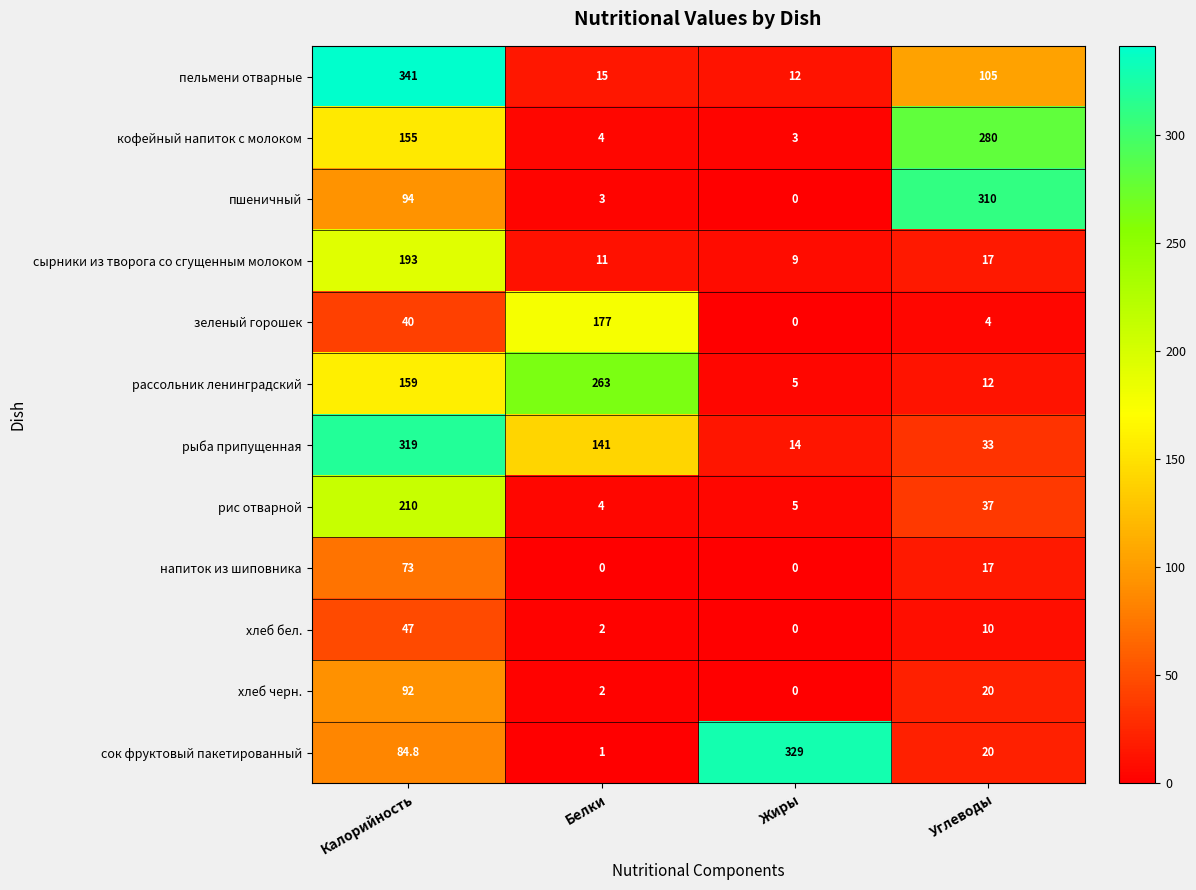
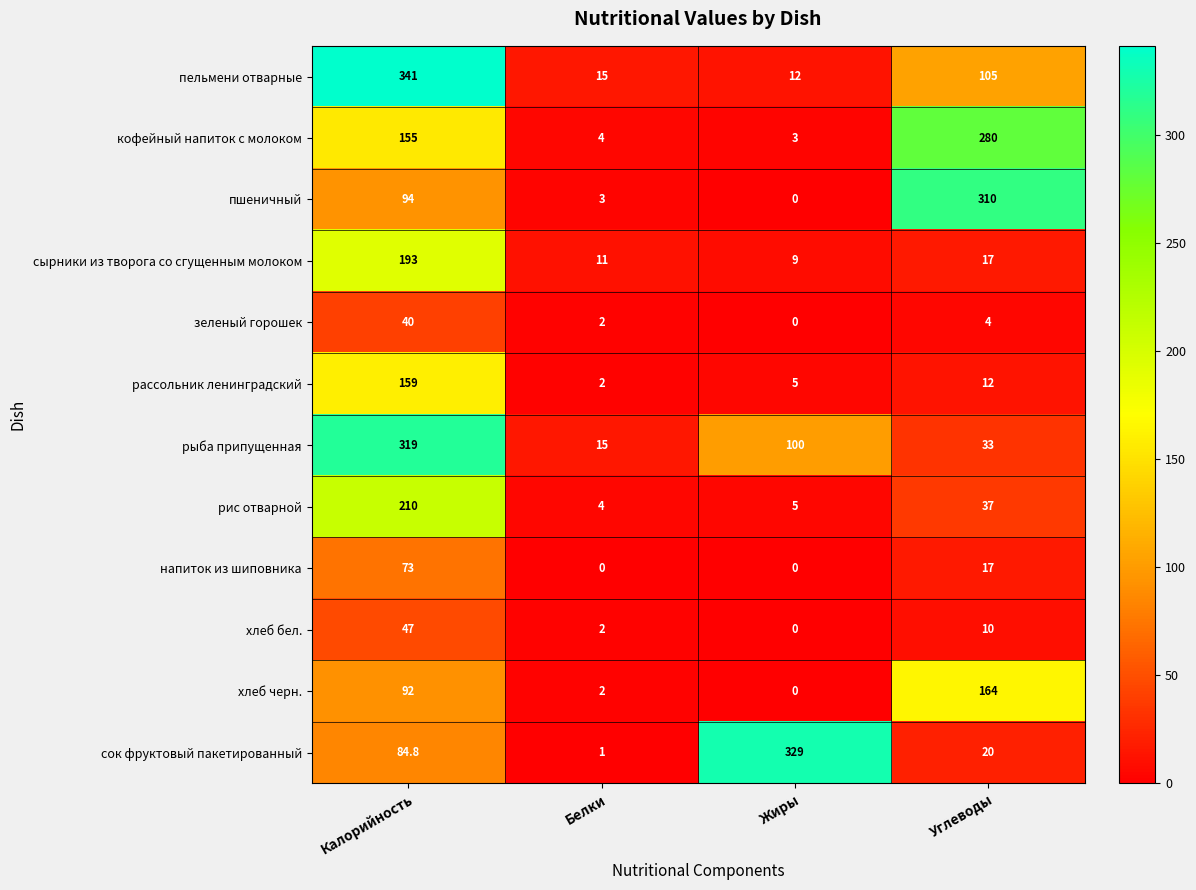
зеленый горошек, Белки: 177 -> 2
рассольник ленинградский, Белки: 263 -> 2
рыба припущенная, Белки: 141 -> 15
рыба припущенная, Жиры: 14 -> 100
хлеб черн., Углеводы: 20 -> 164
